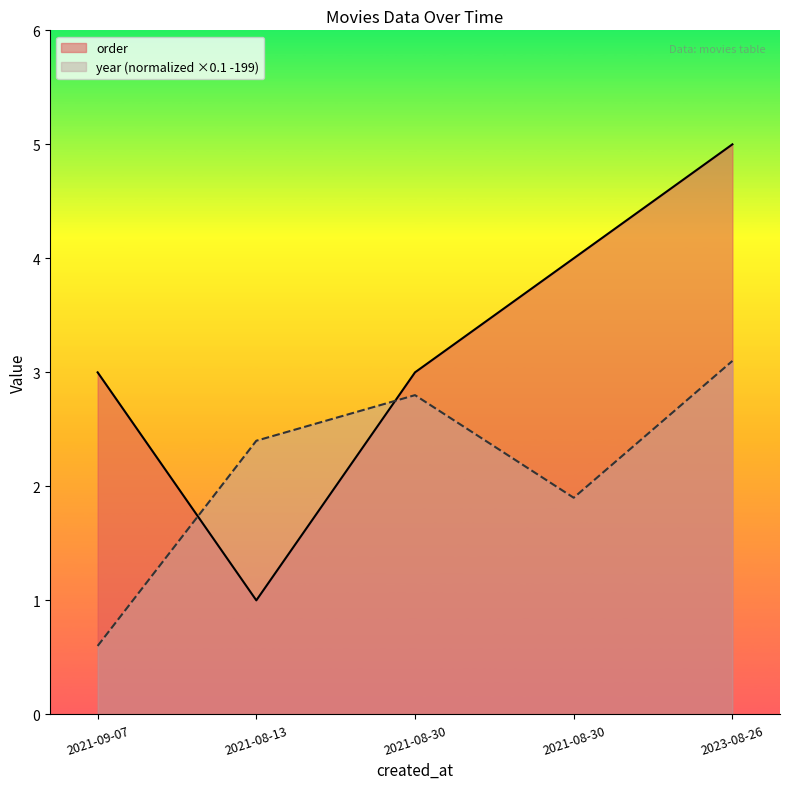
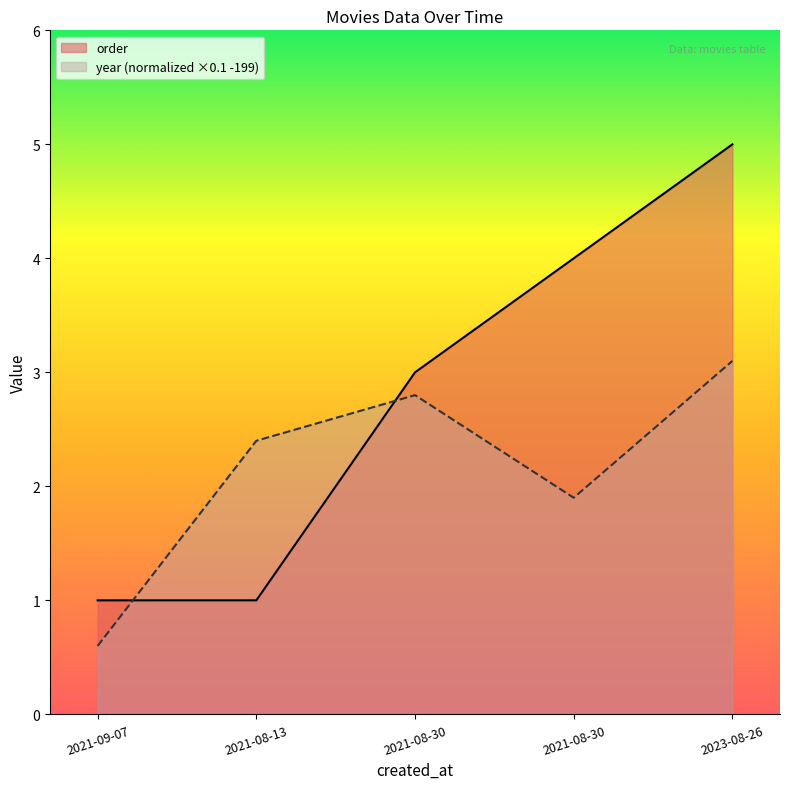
order, 2021-09-07: 3 -> 1
